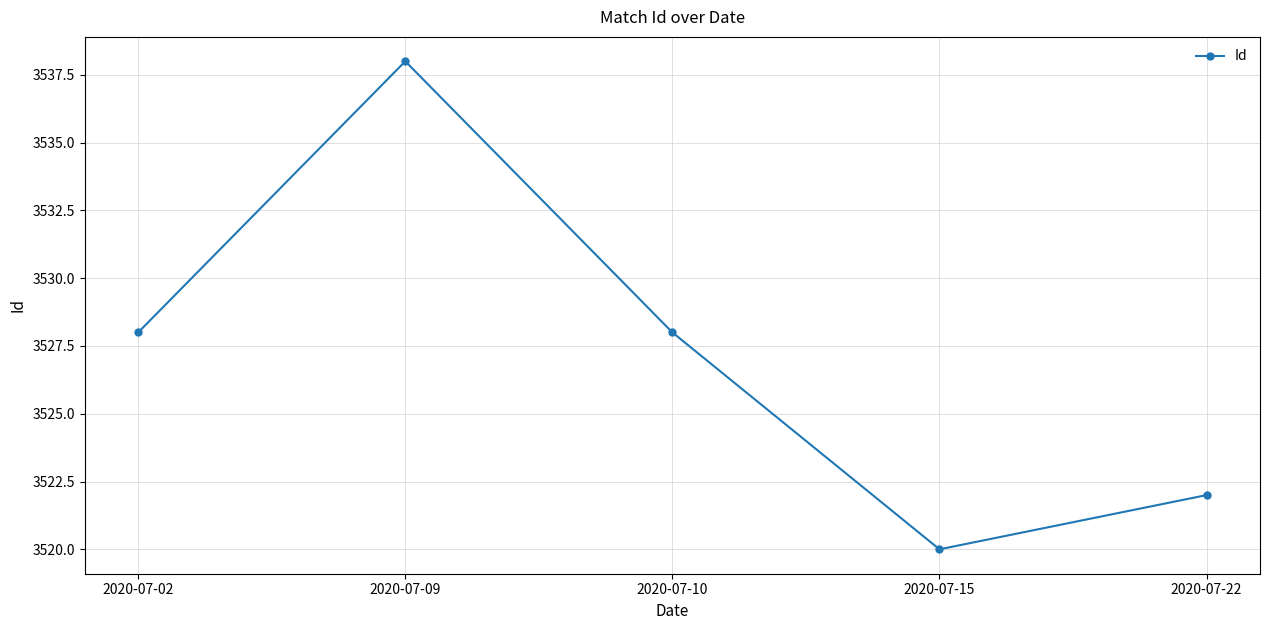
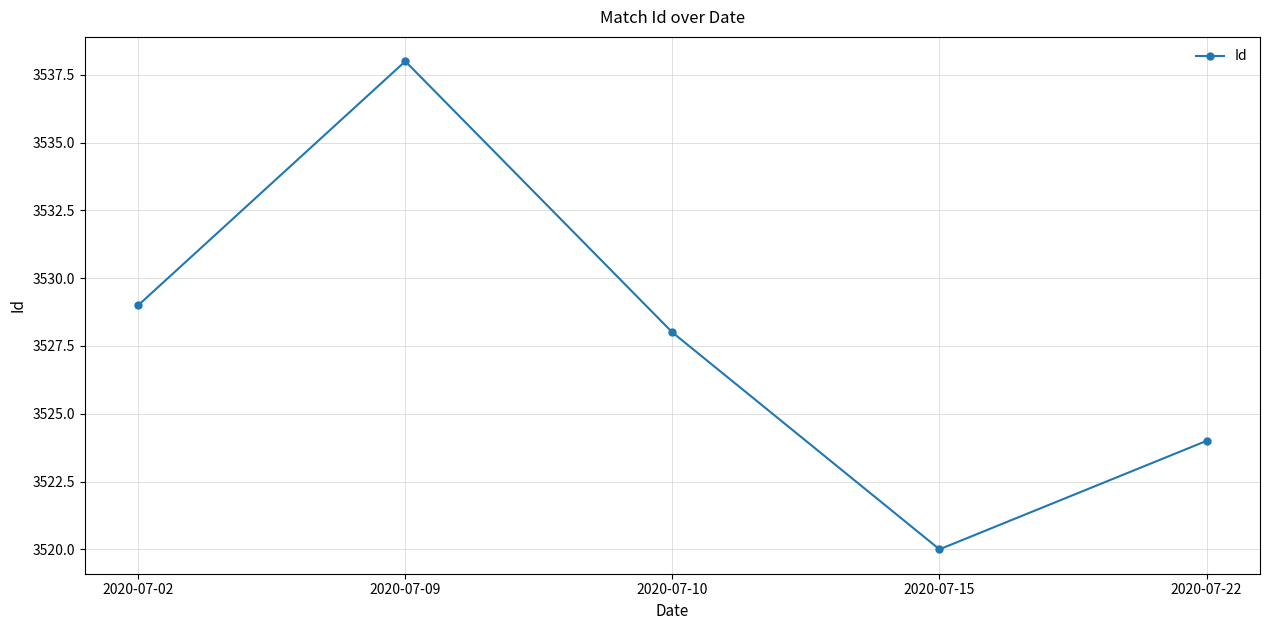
2020-07-02: 3528 -> 3529
2020-07-22: 3522 -> 3524
